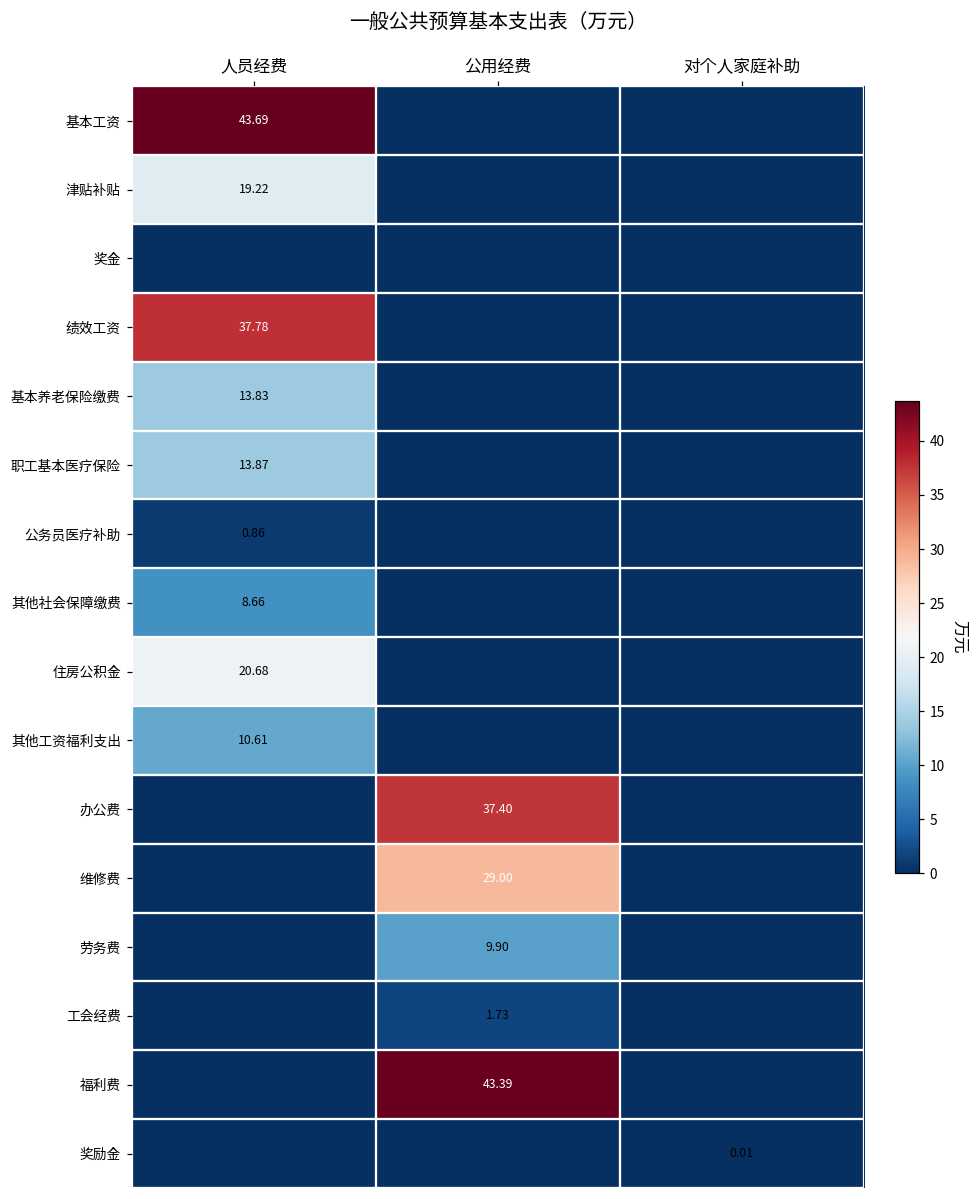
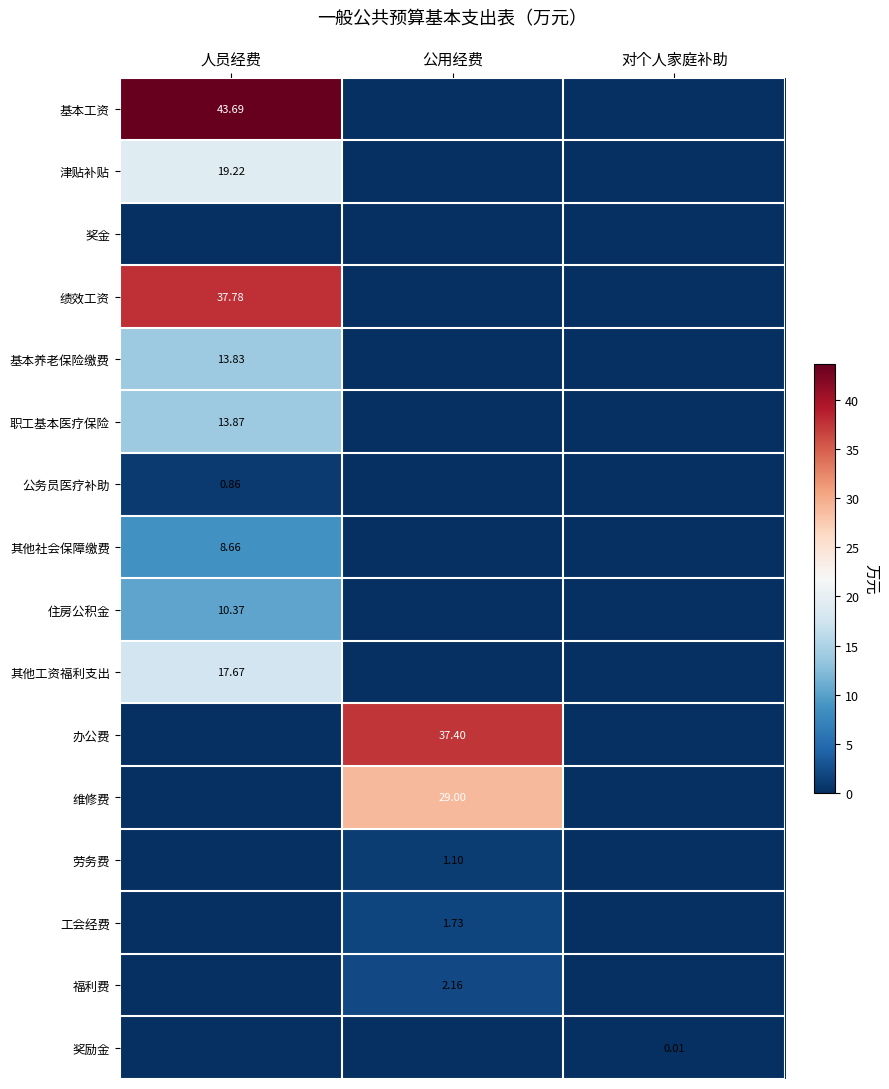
住房公积金, 人员经费: 20.68 -> 10.37
其他工资福利支出, 人员经费: 10.61 -> 17.67
劳务费, 公用经费: 9.90 -> 1.10
福利费, 公用经费: 43.39 -> 2.16
